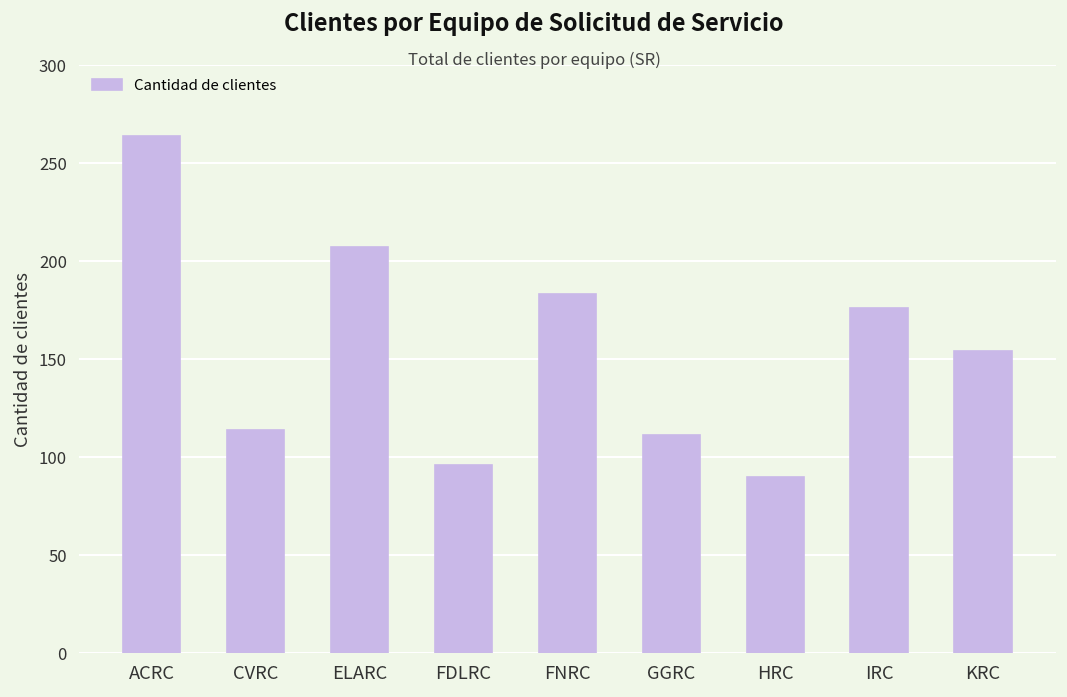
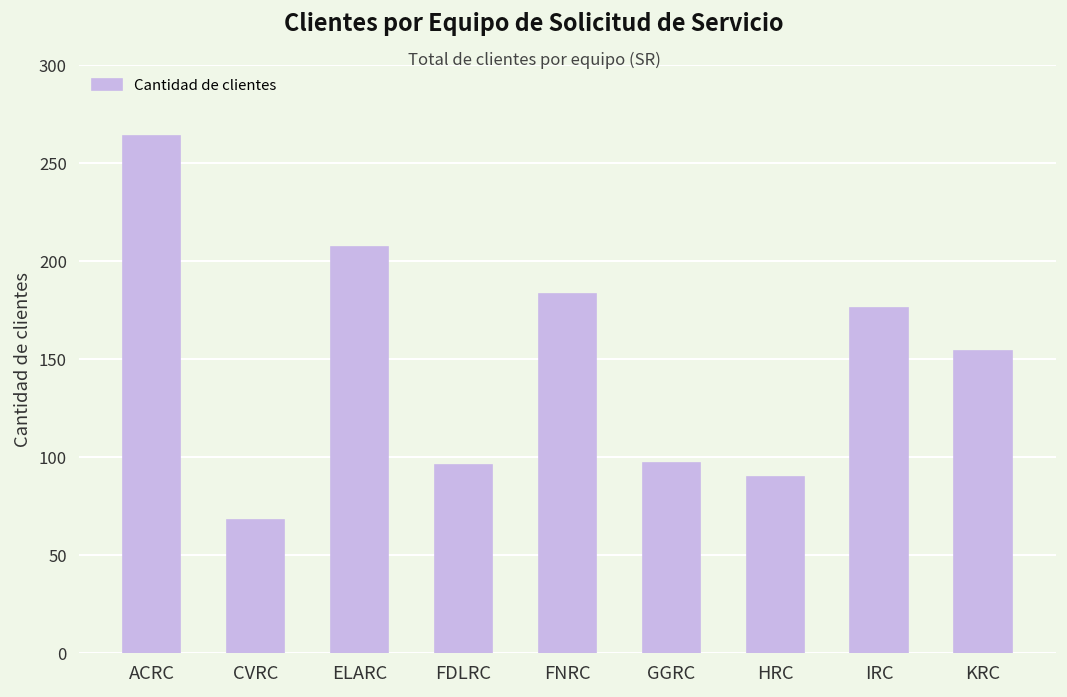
CVRC: 114 -> 68
GGRC: 111 -> 97
